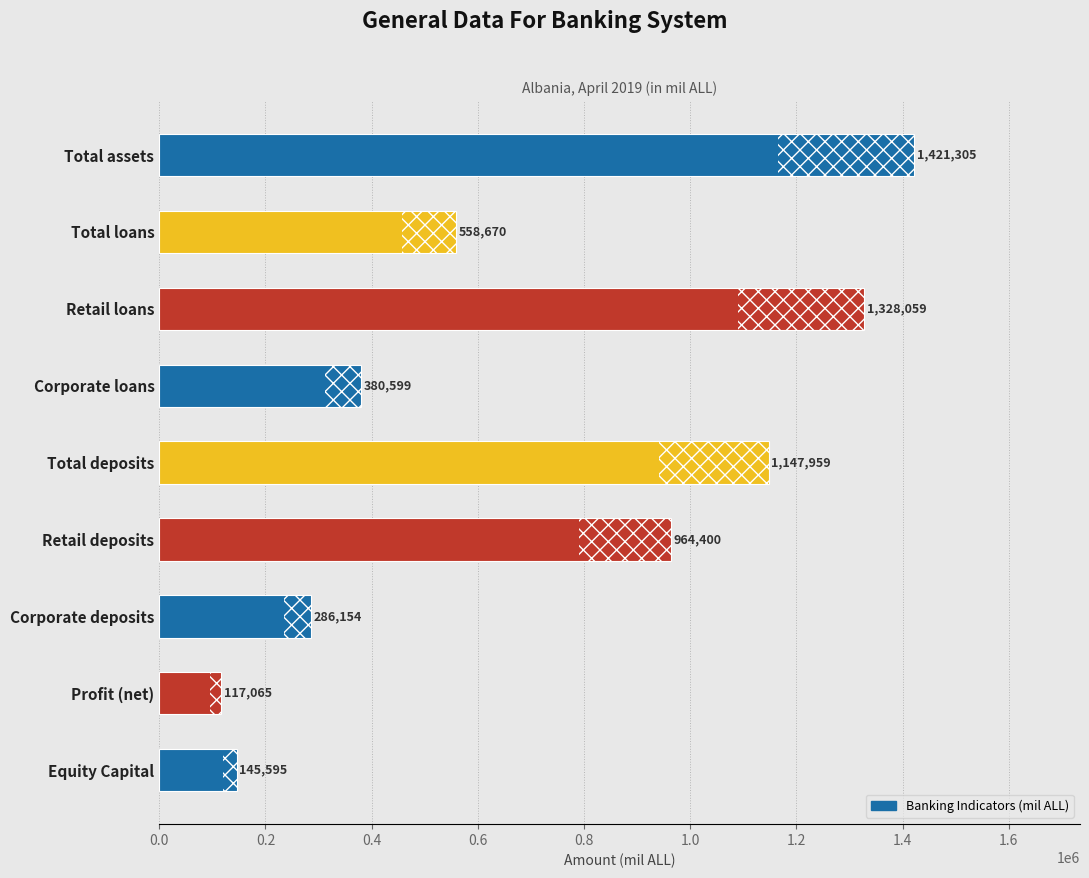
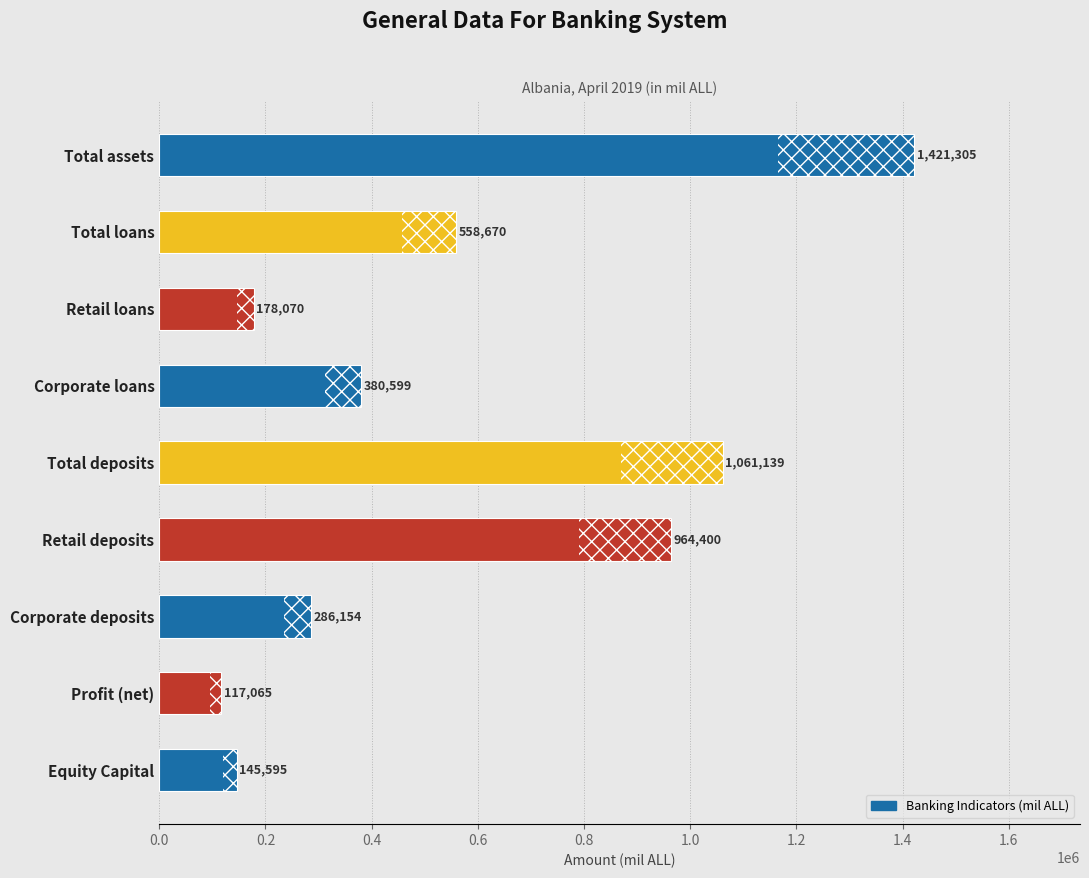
Retail loans: 1,328,059 -> 178,070
Total deposits: 1,147,959 -> 1,061,139
